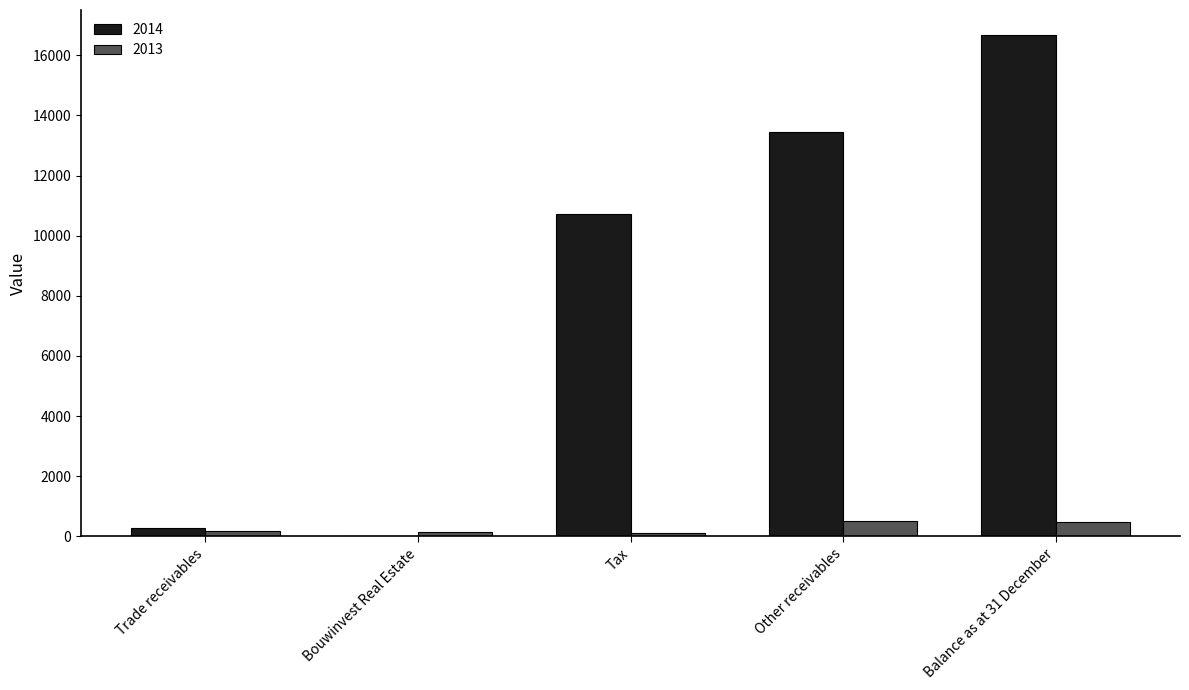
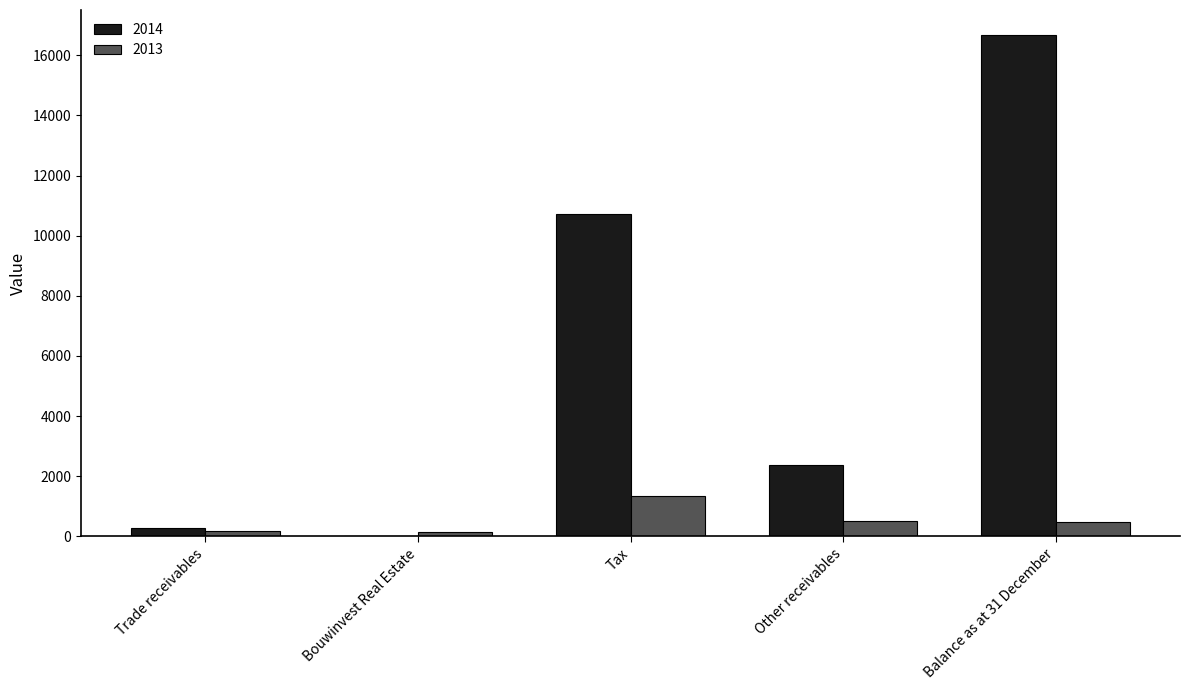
2013, Tax: 100 -> 1300
2014, Other receivables: 13400 -> 2400
